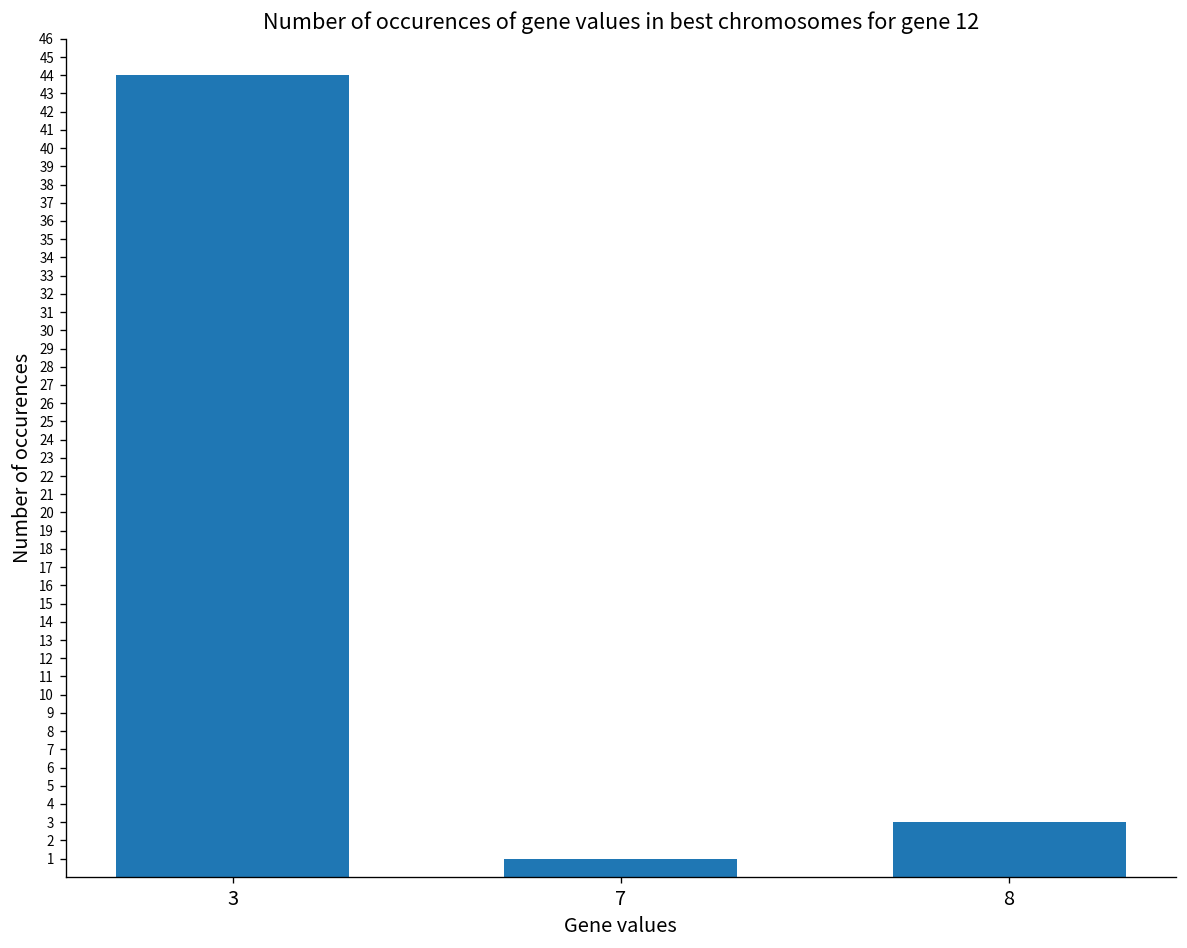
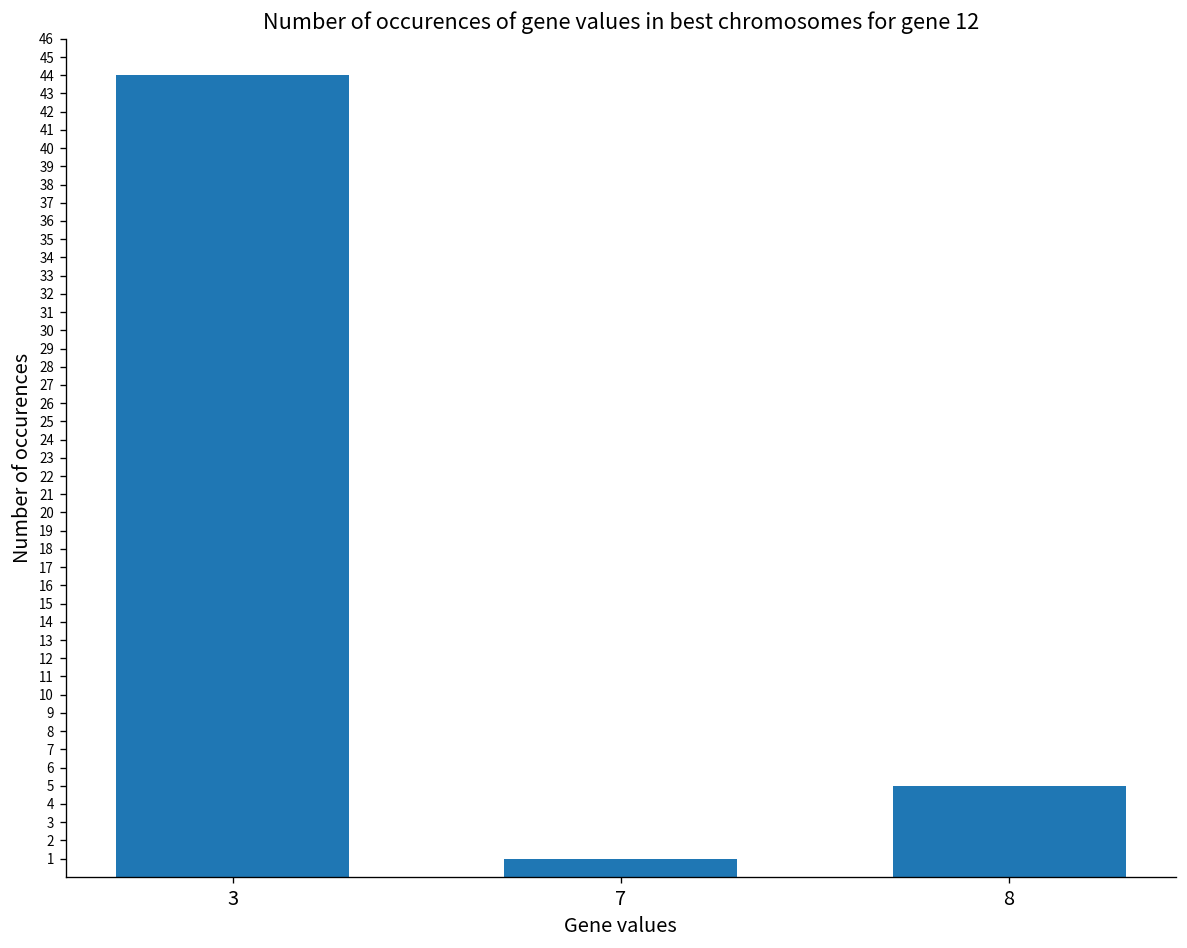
8: 3 -> 5
